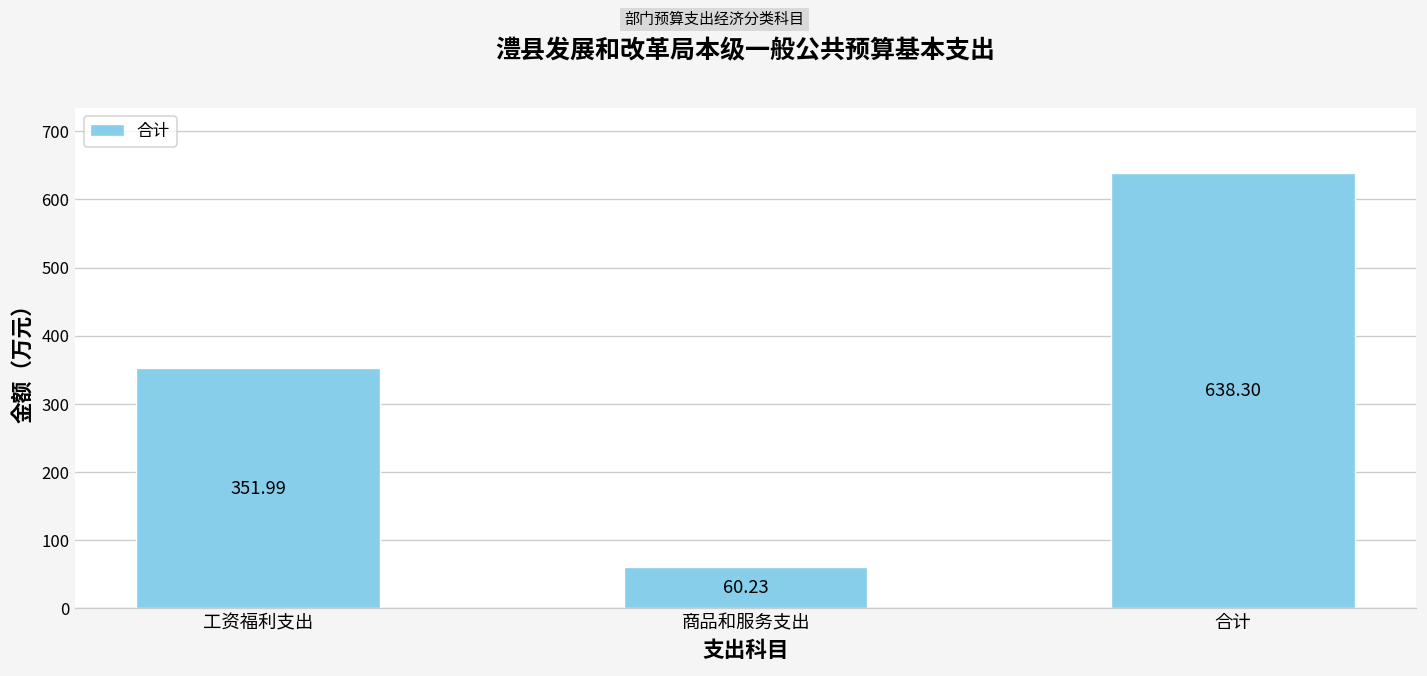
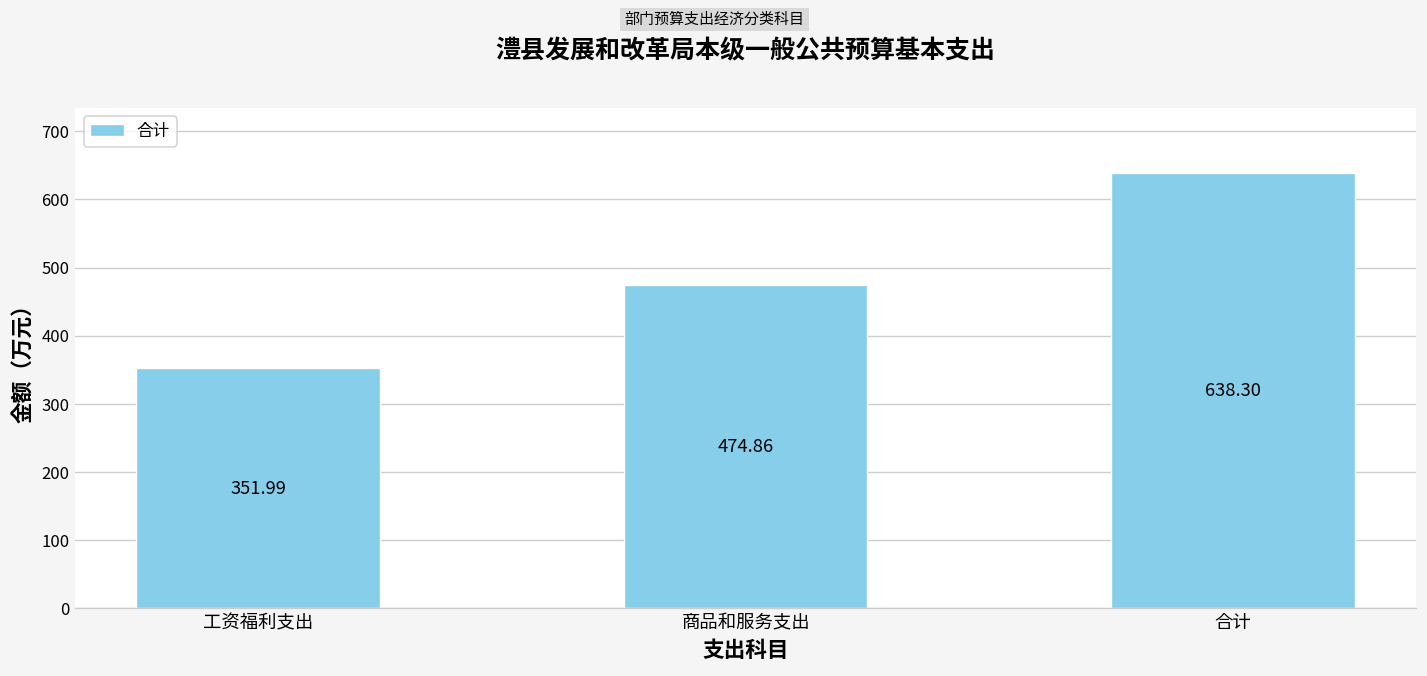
商品和服务支出: 60.23 -> 474.86
